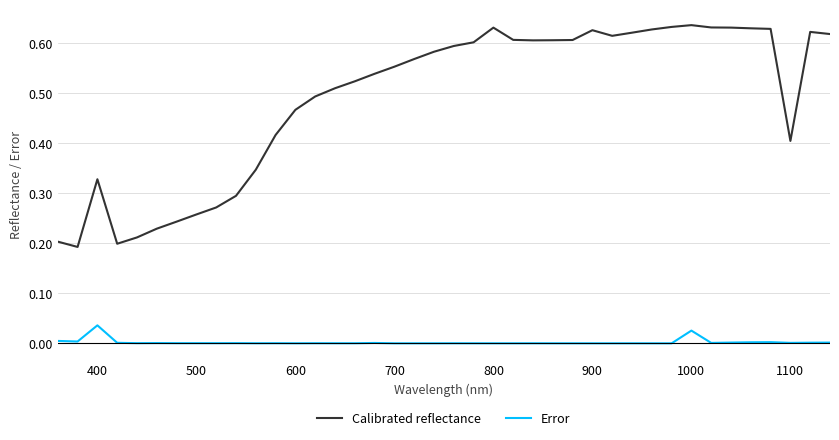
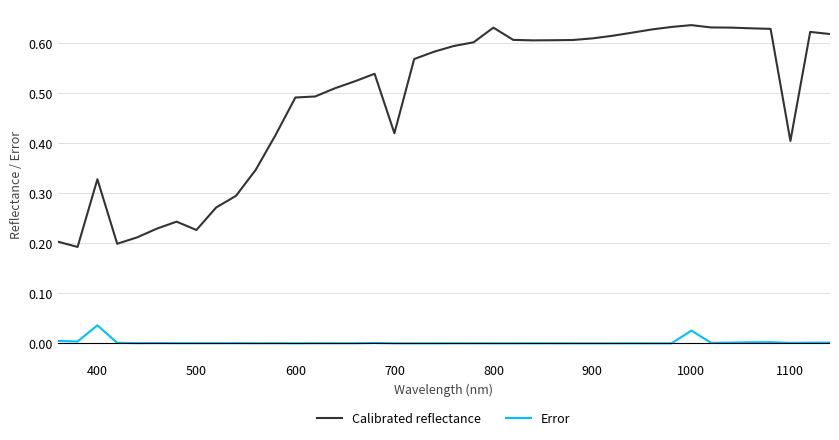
Calibrated reflectance, 500: 0.26 -> 0.23
Calibrated reflectance, 600: 0.47 -> 0.49
Calibrated reflectance, 700: 0.55 -> 0.42
Calibrated reflectance, 900: 0.63 -> 0.61
